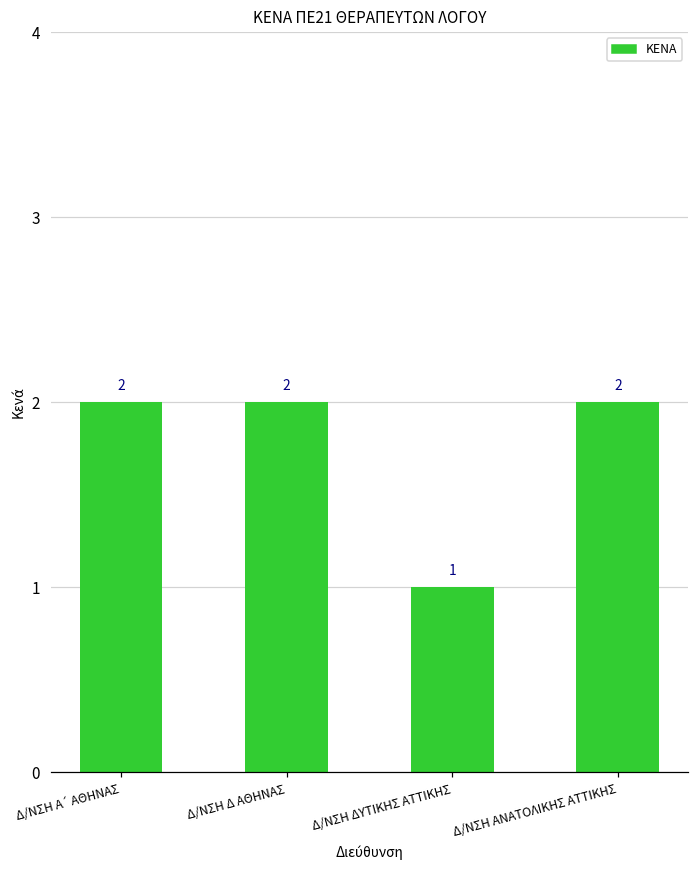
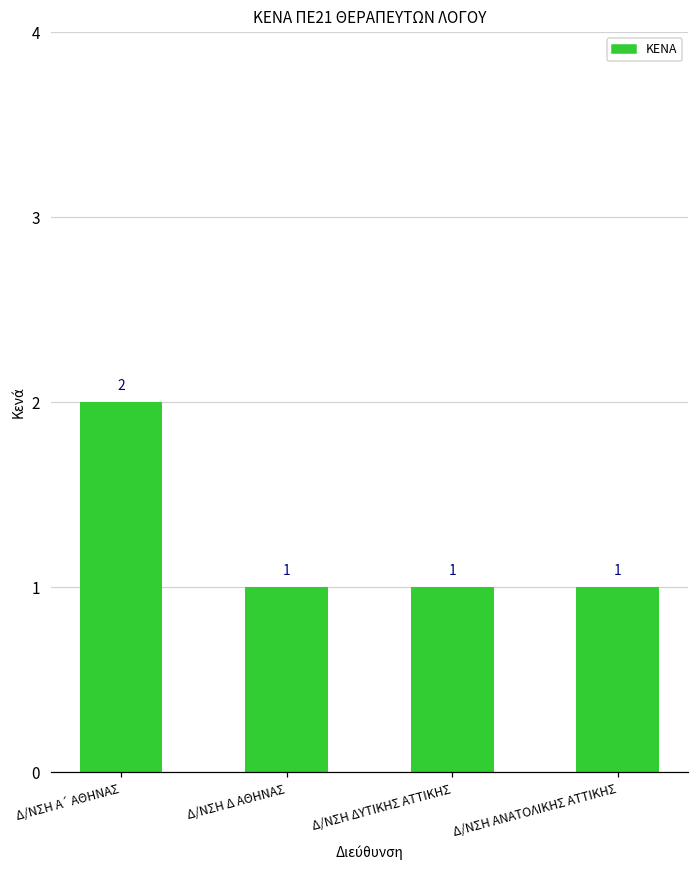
Δ/ΝΣΗ Δ ΑΘΗΝΑΣ: 2 -> 1
Δ/ΝΣΗ ΑΝΑΤΟΛΙΚΗΣ ΑΤΤΙΚΗΣ: 2 -> 1
